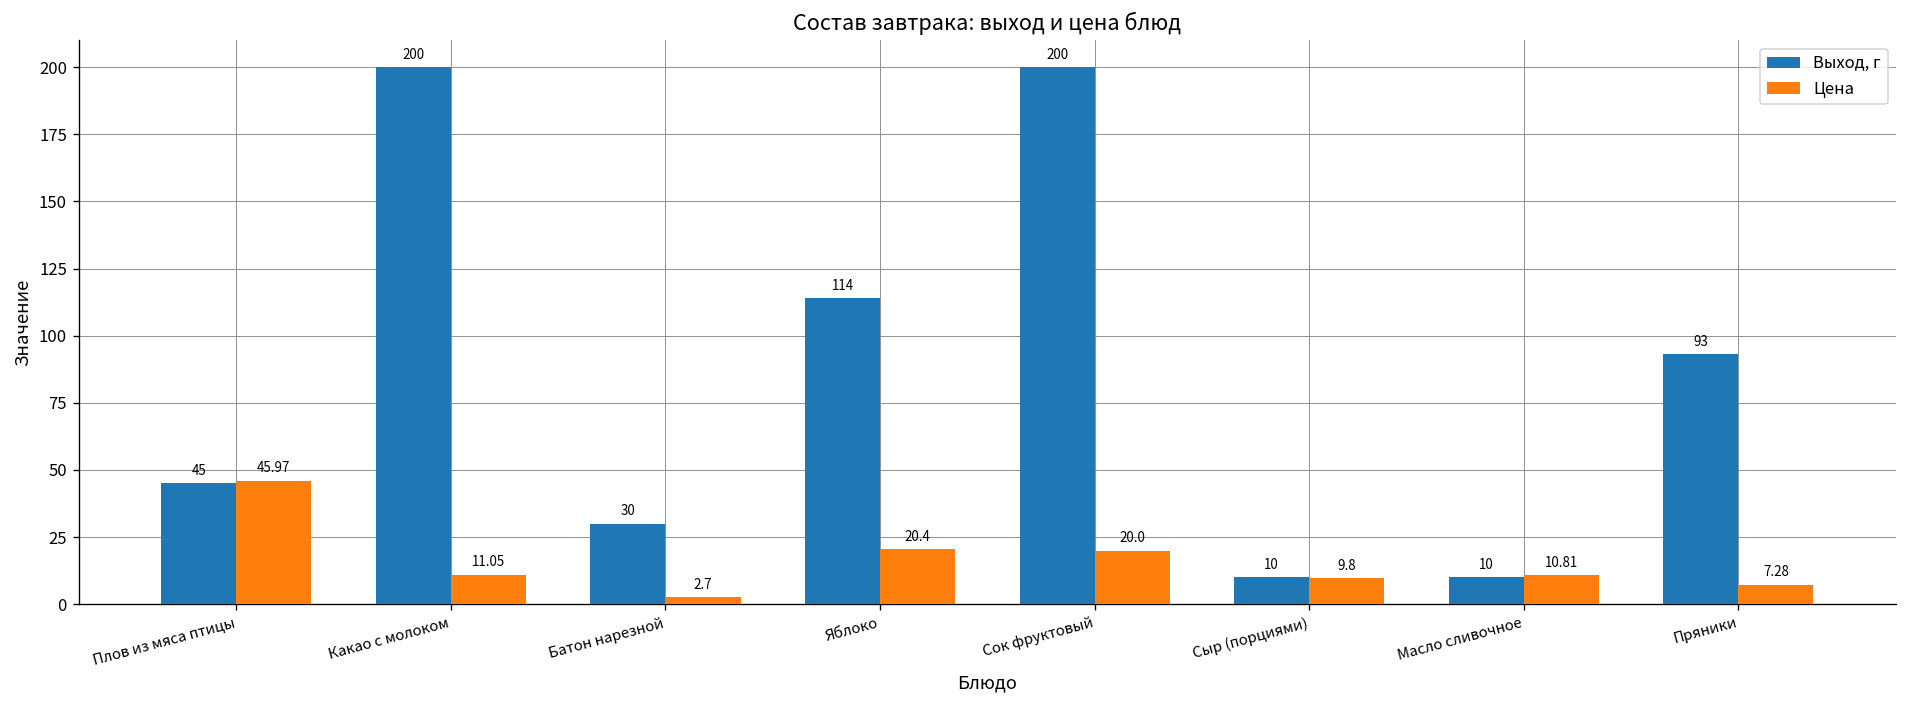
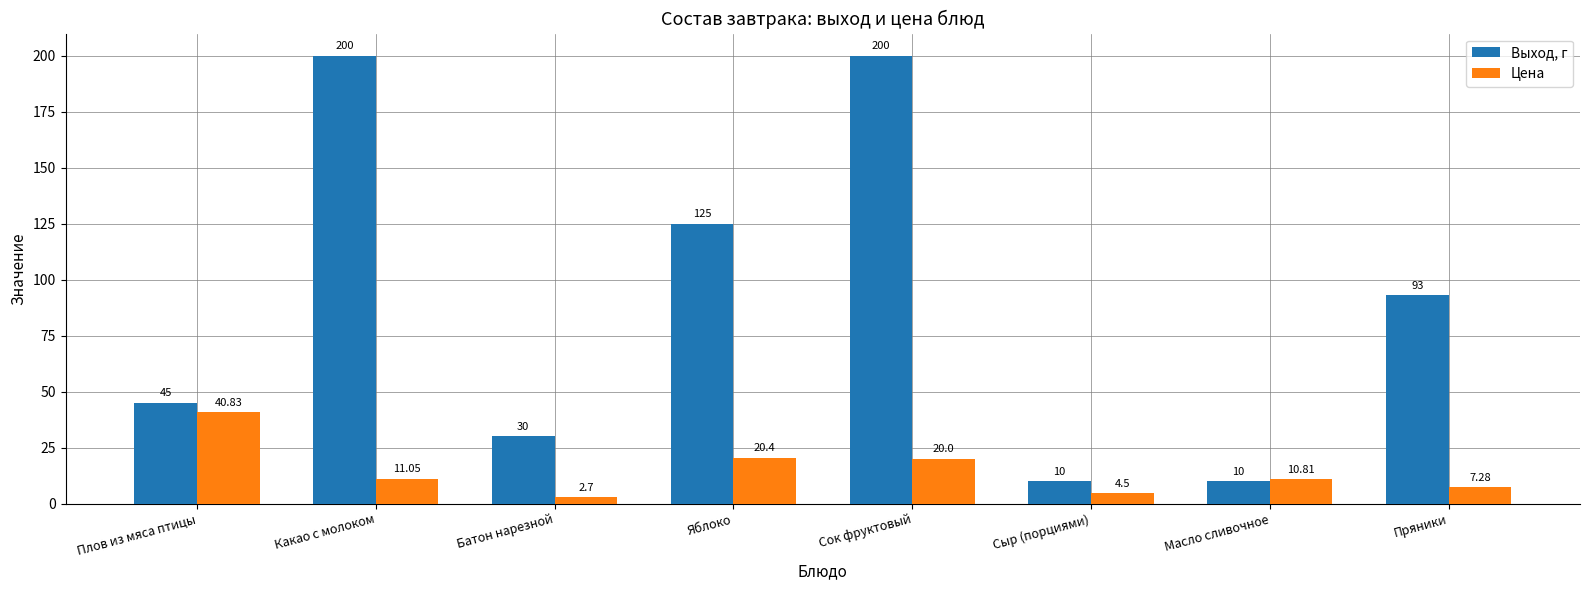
Цена, Плов из мяса птицы: 45.97 -> 40.83
Выход, г, Яблоко: 114 -> 125
Цена, Сыр (порциями): 9.8 -> 4.5
